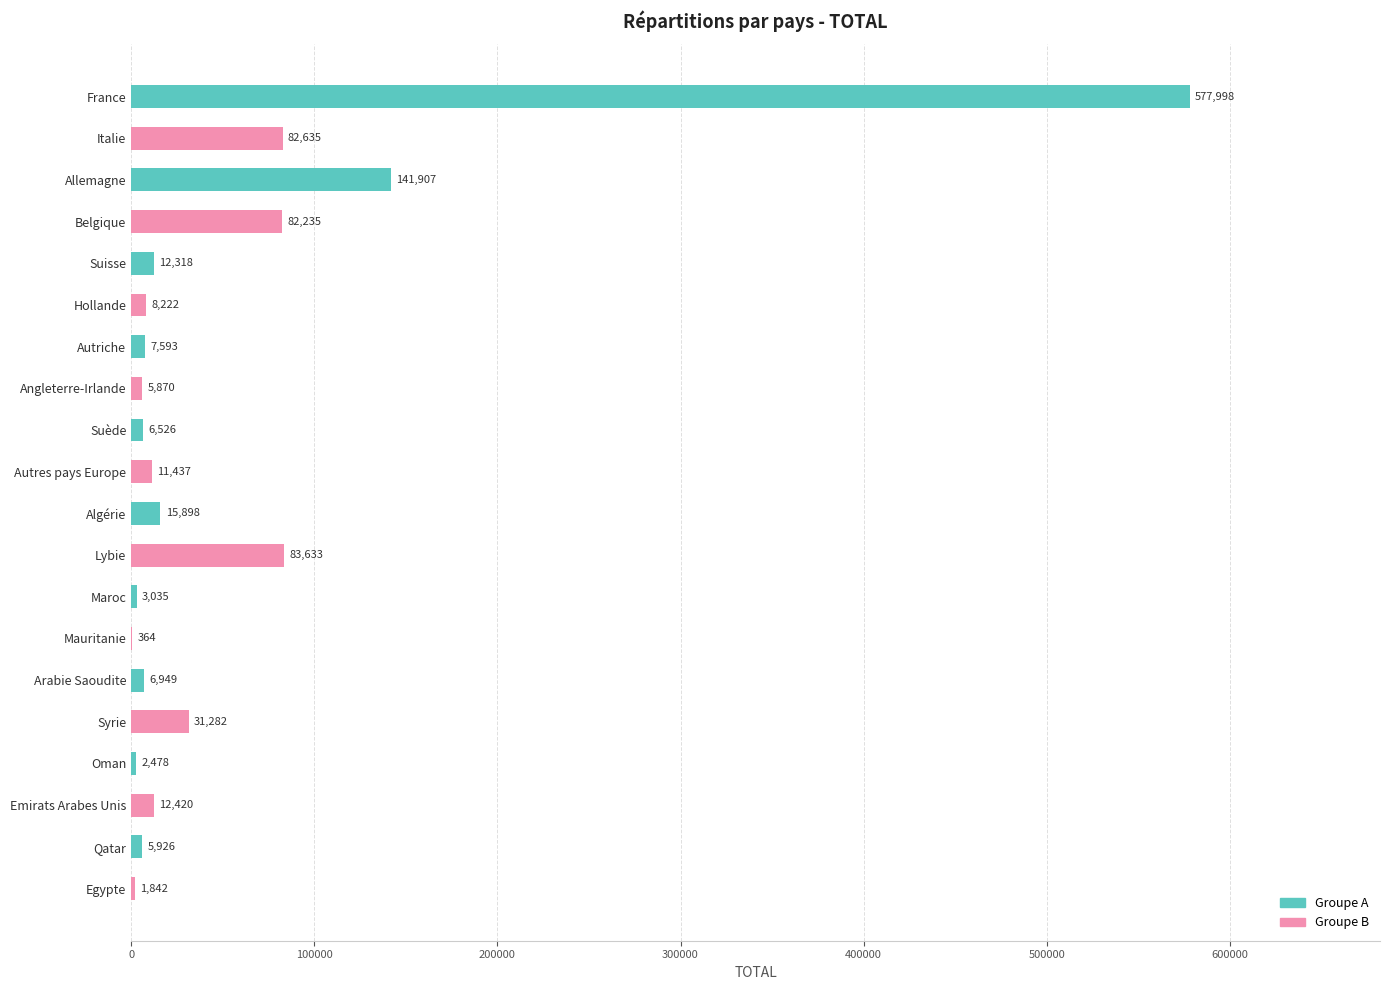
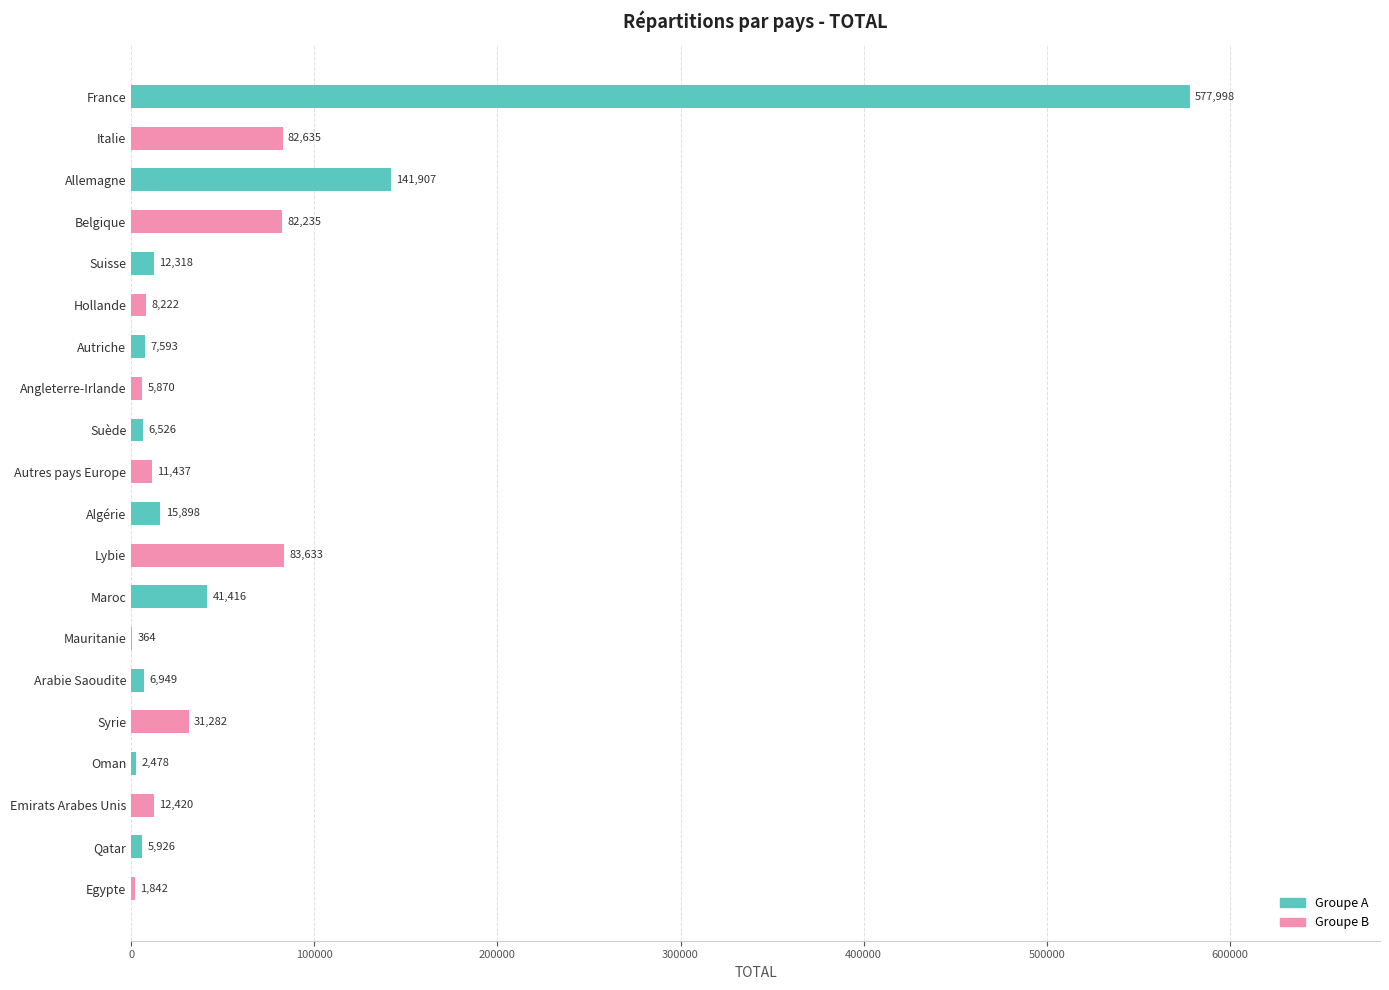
Maroc: 3,035 -> 41,416
